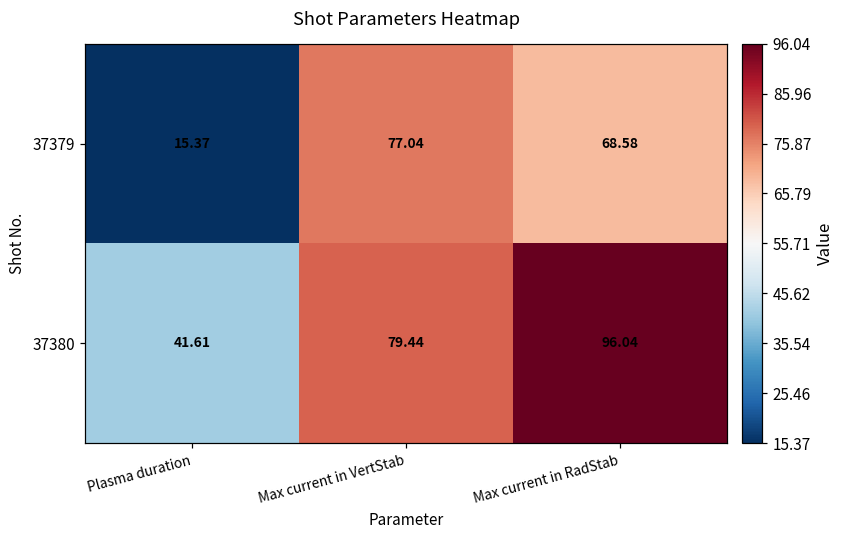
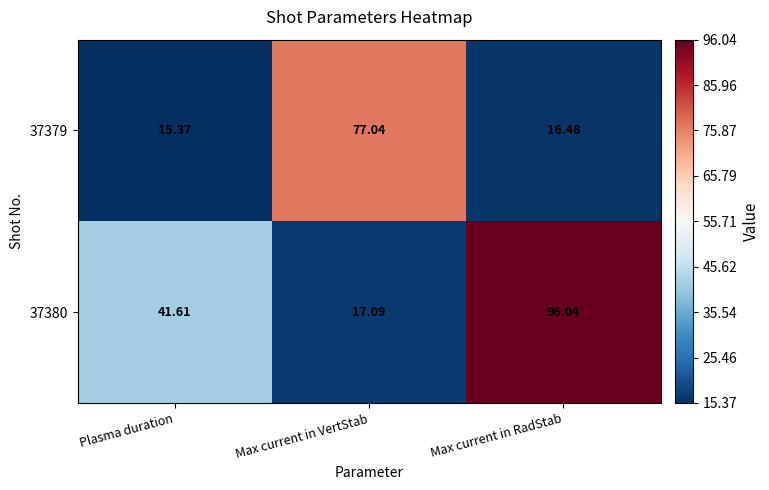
37379, Max current in RadStab: 68.58 -> 16.48
37380, Max current in VertStab: 79.44 -> 17.09
